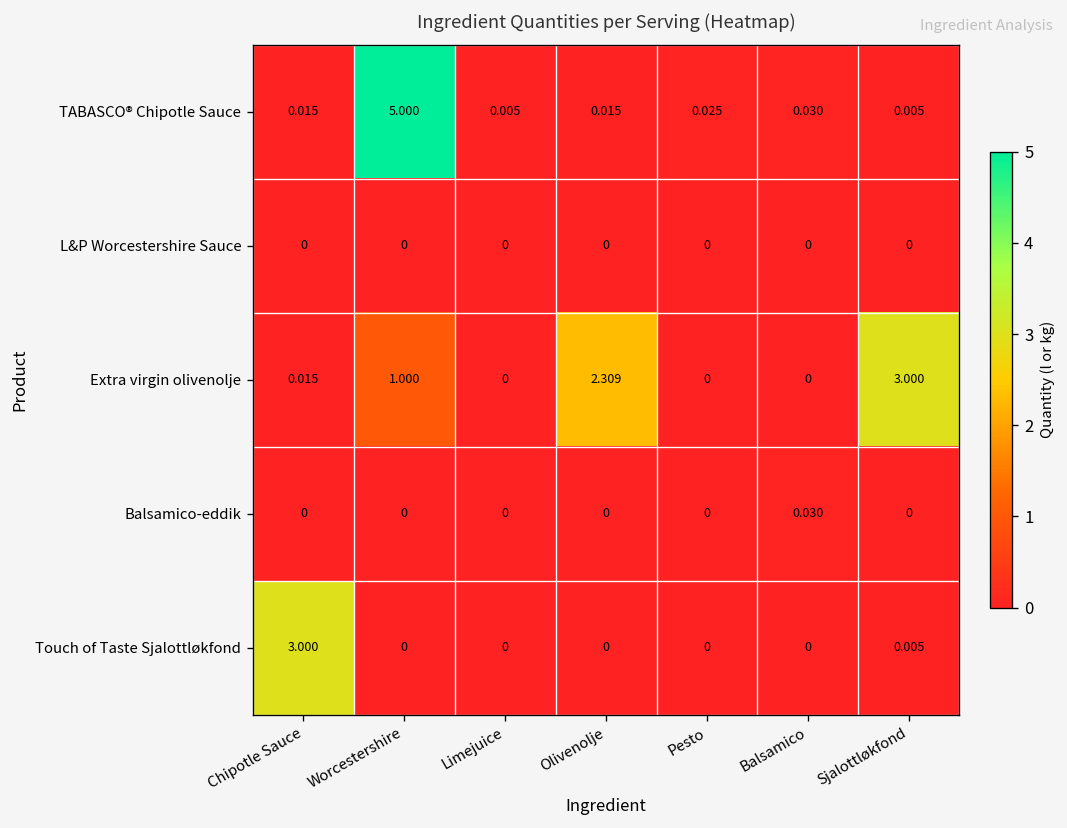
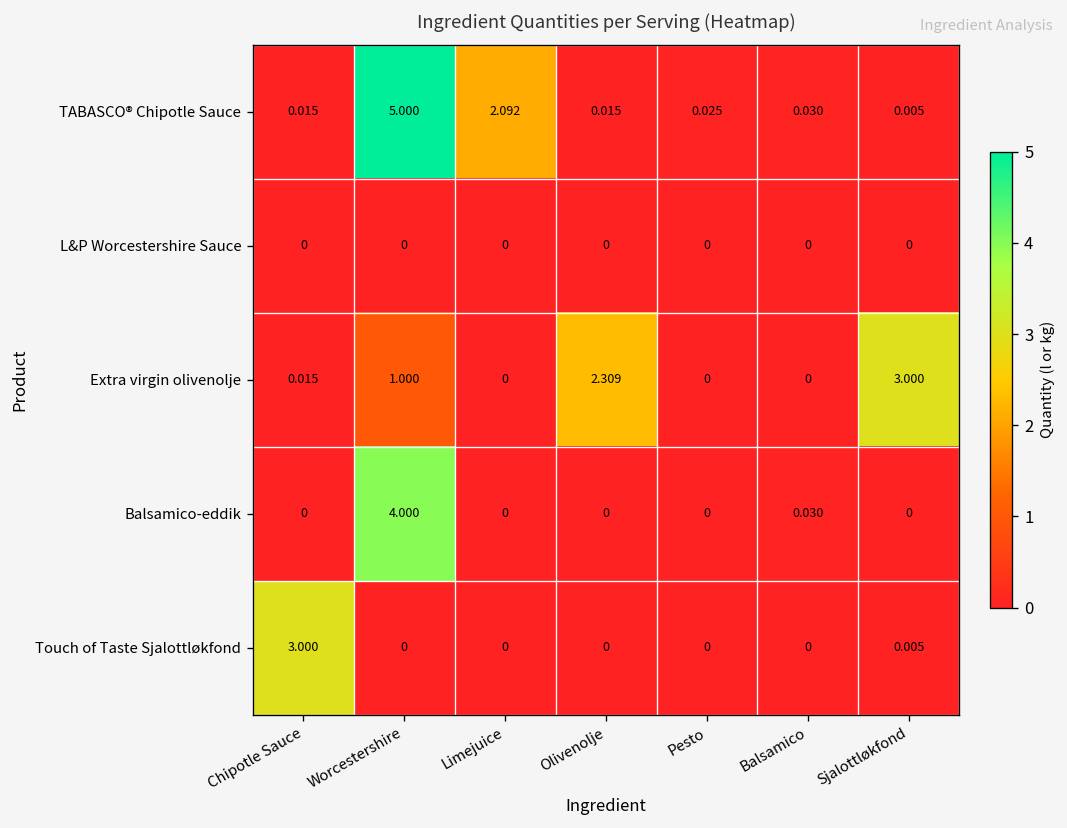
TABASCO® Chipotle Sauce, Limejuice: 0.005 -> 2.092
Balsamico-eddik, Worcestershire: 0 -> 4.000
